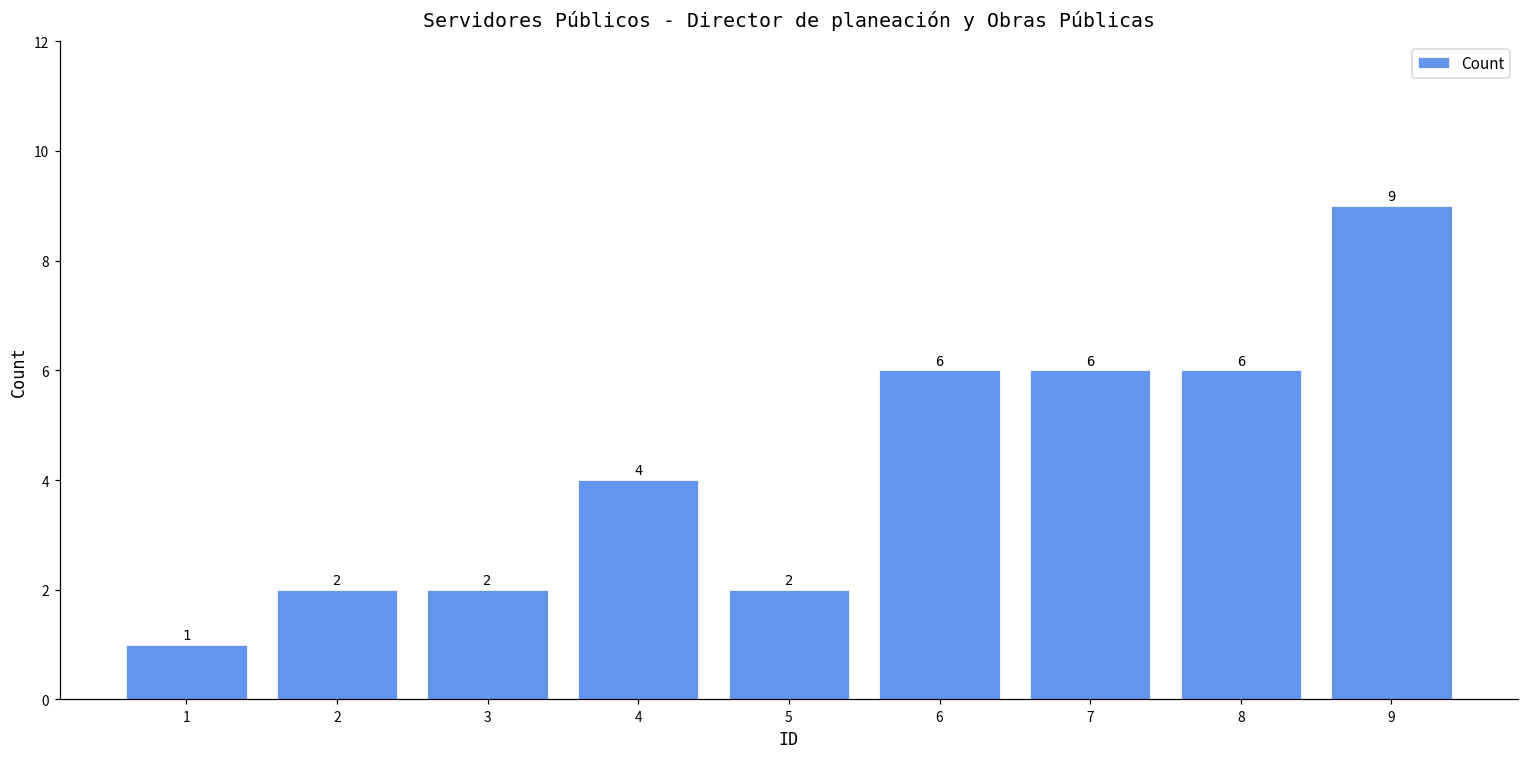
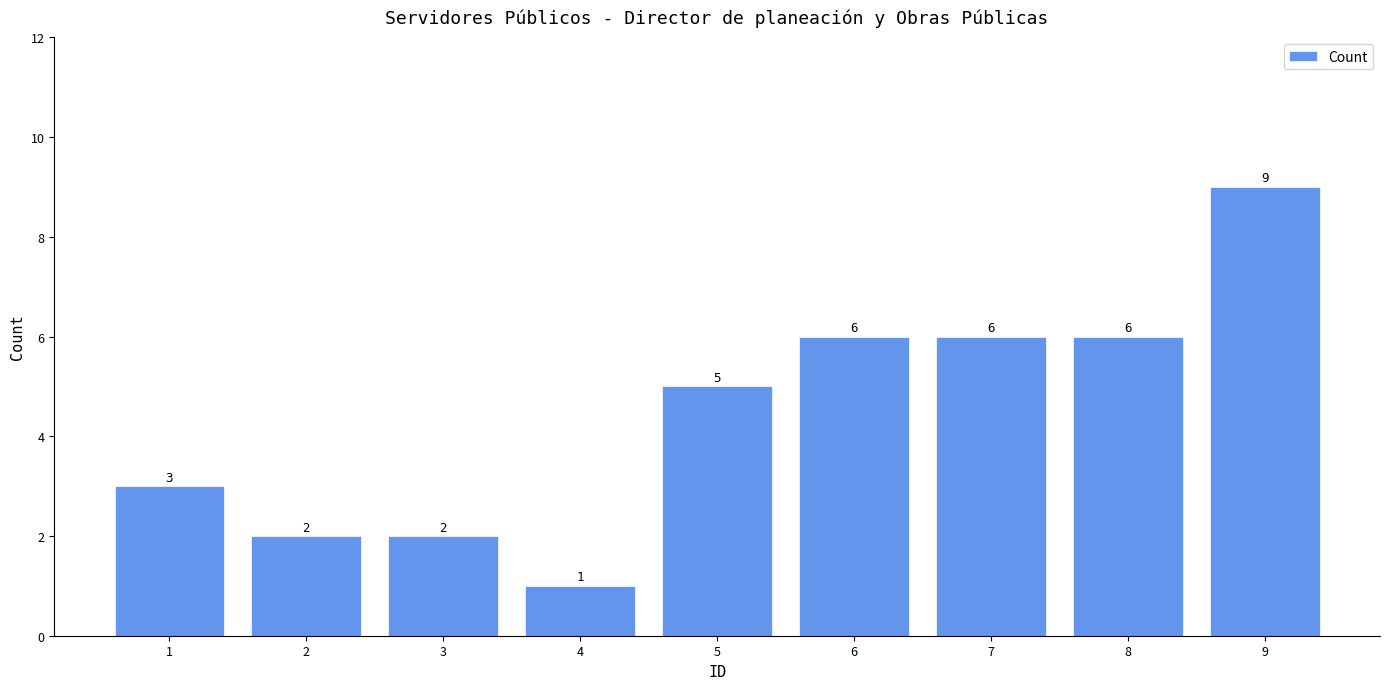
1: 1 -> 3
4: 4 -> 1
5: 2 -> 5
